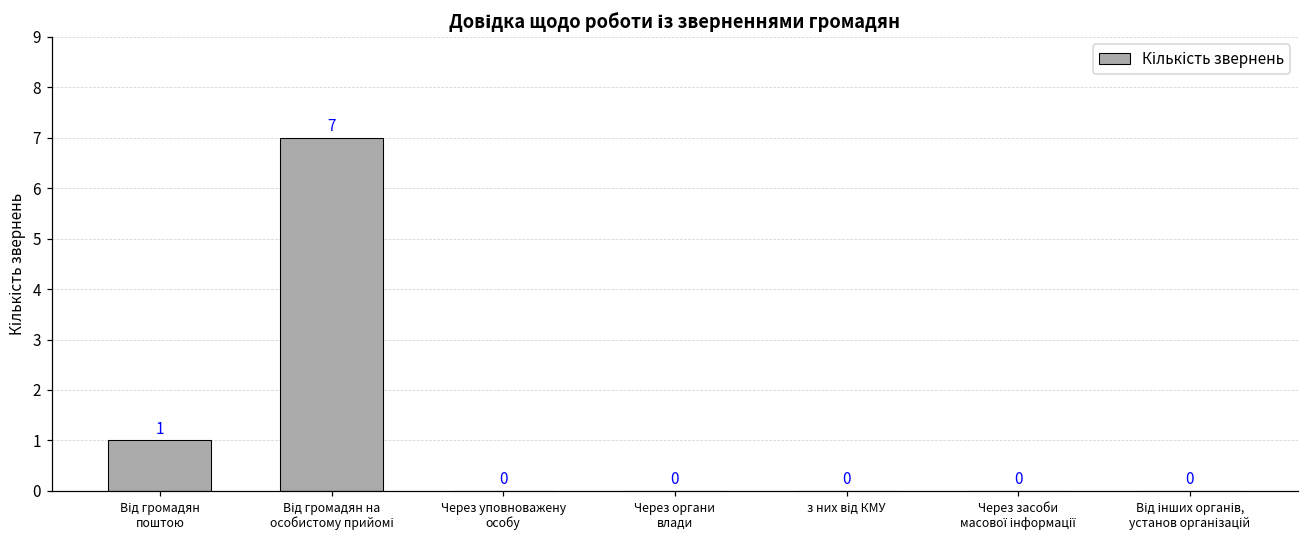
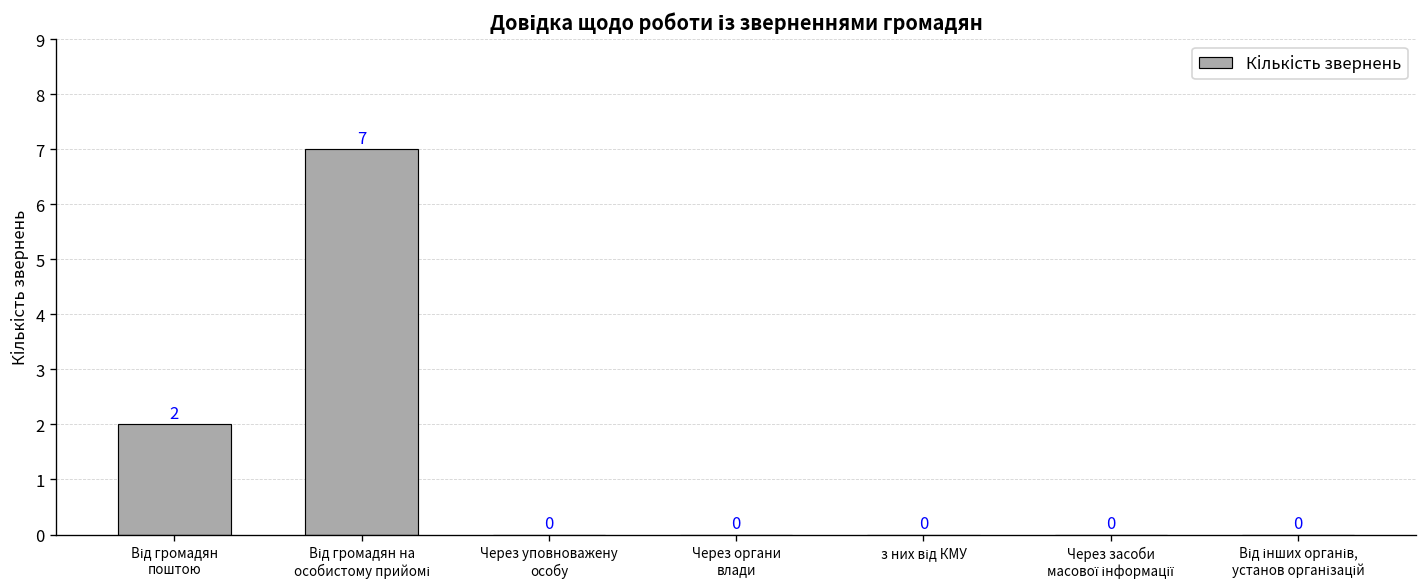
Від громадян поштою: 1 -> 2
